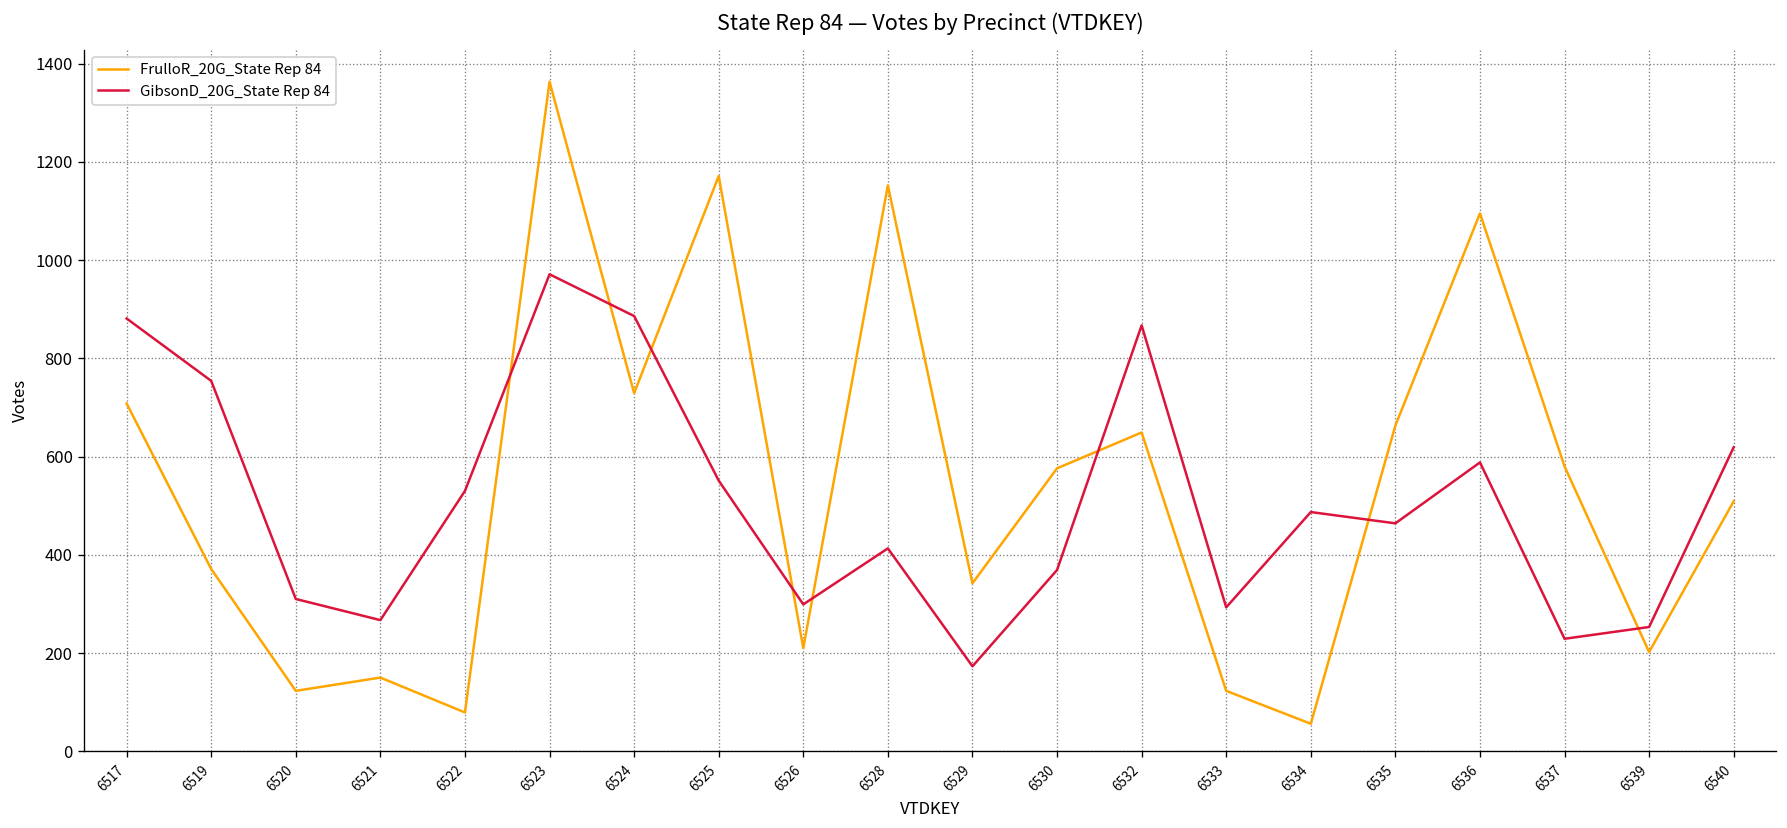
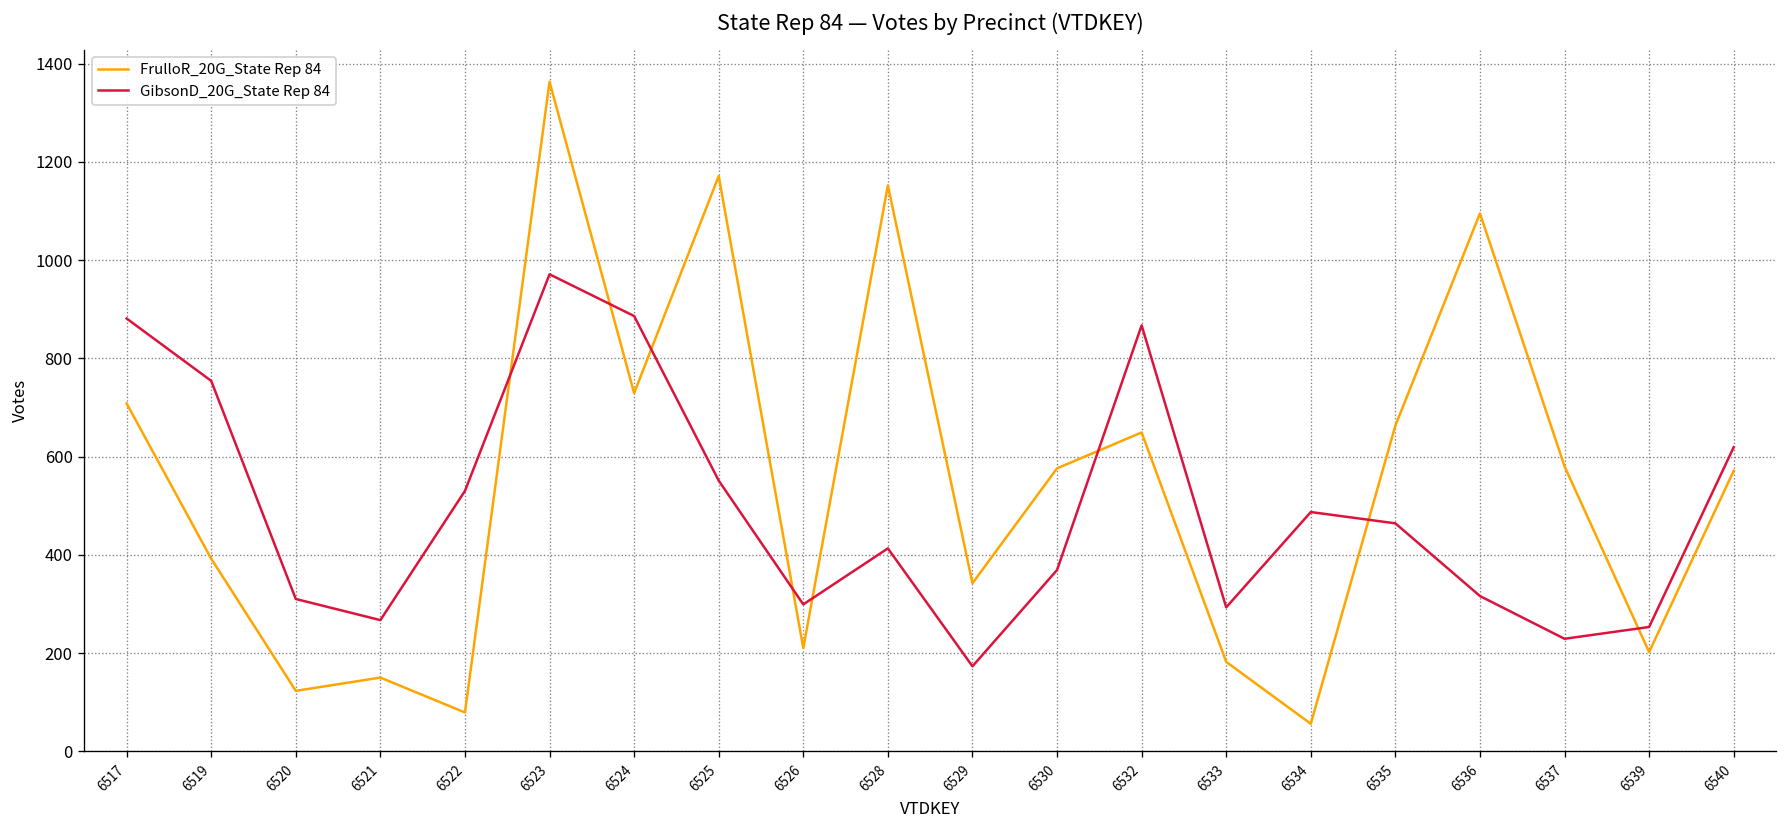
FrulloR_20G_State Rep 84, 6519: 370 -> 390
FrulloR_20G_State Rep 84, 6533: 120 -> 180
GibsonD_20G_State Rep 84, 6536: 590 -> 320
FrulloR_20G_State Rep 84, 6540: 510 -> 570
